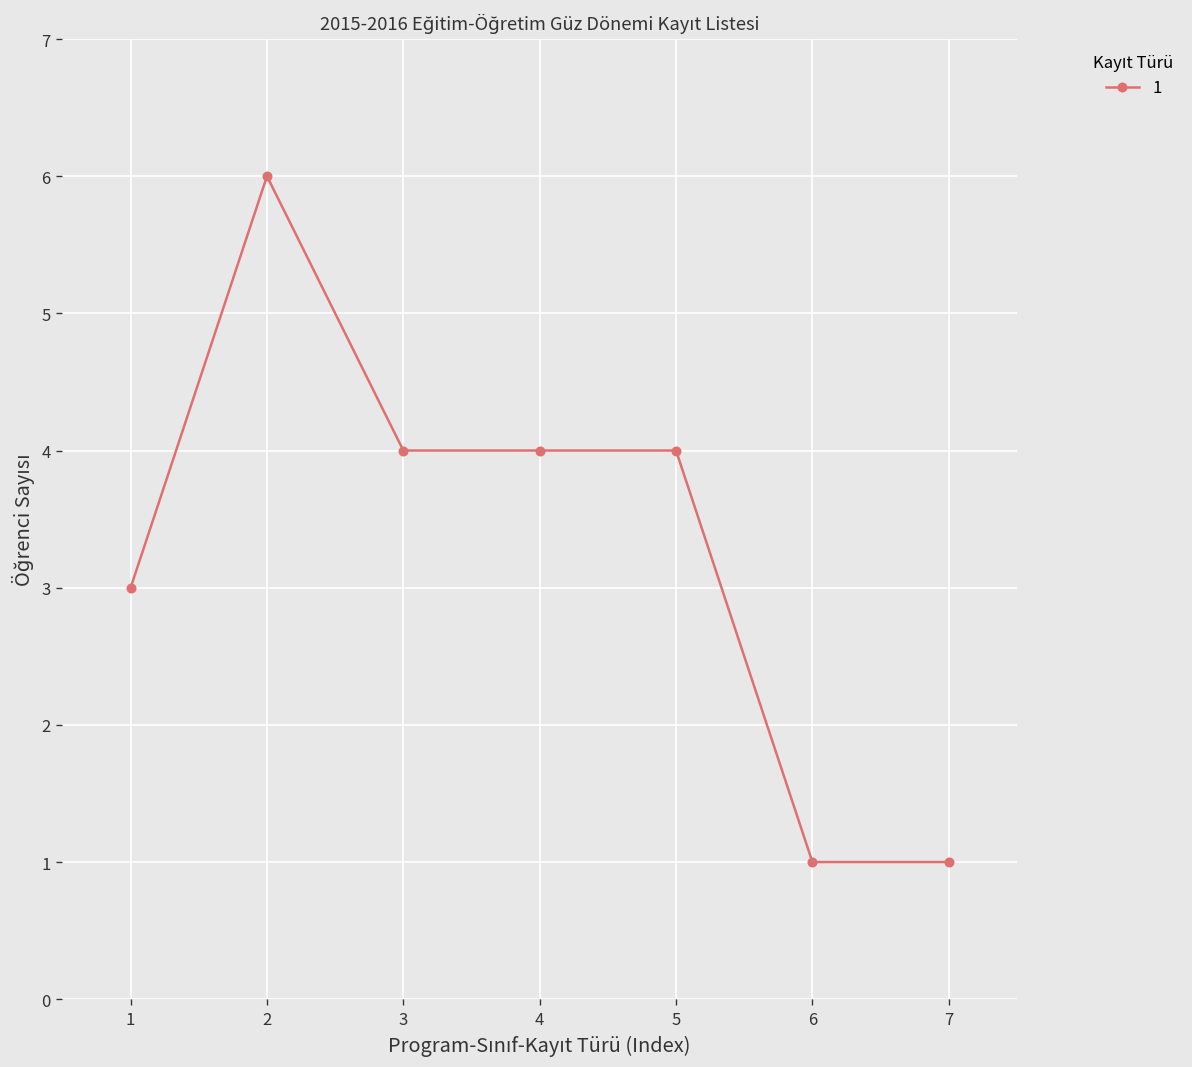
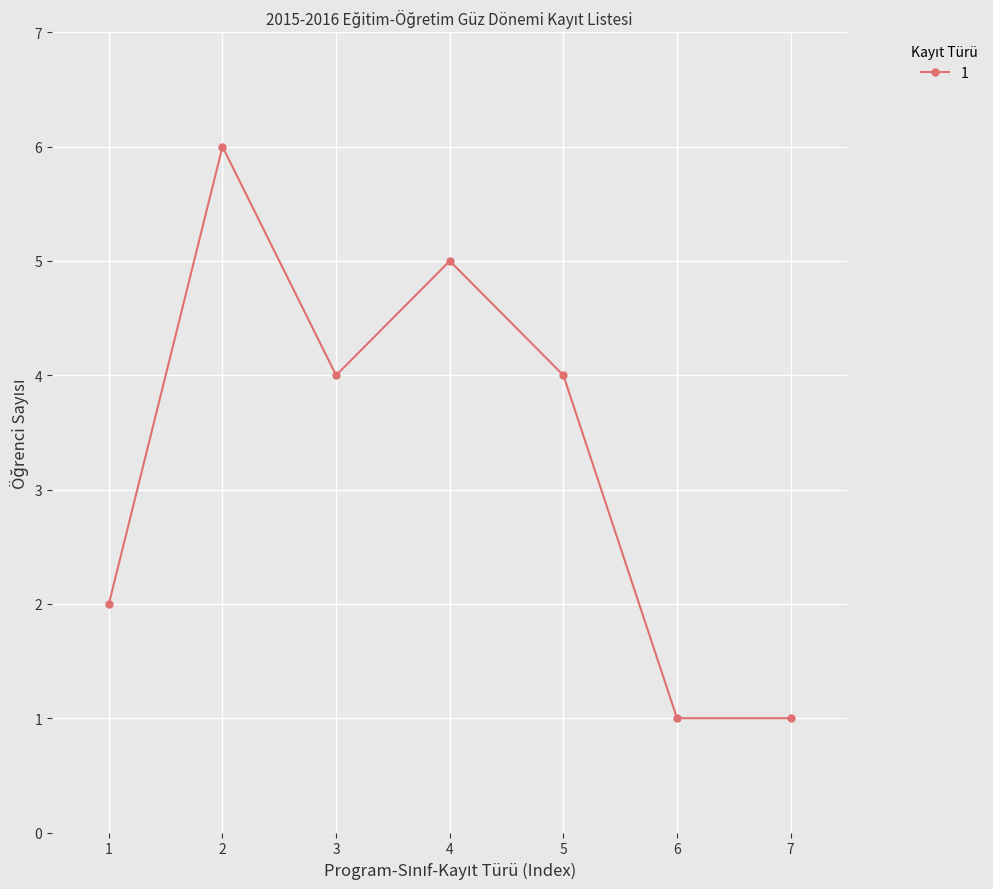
1: 3 -> 2
4: 4 -> 5
